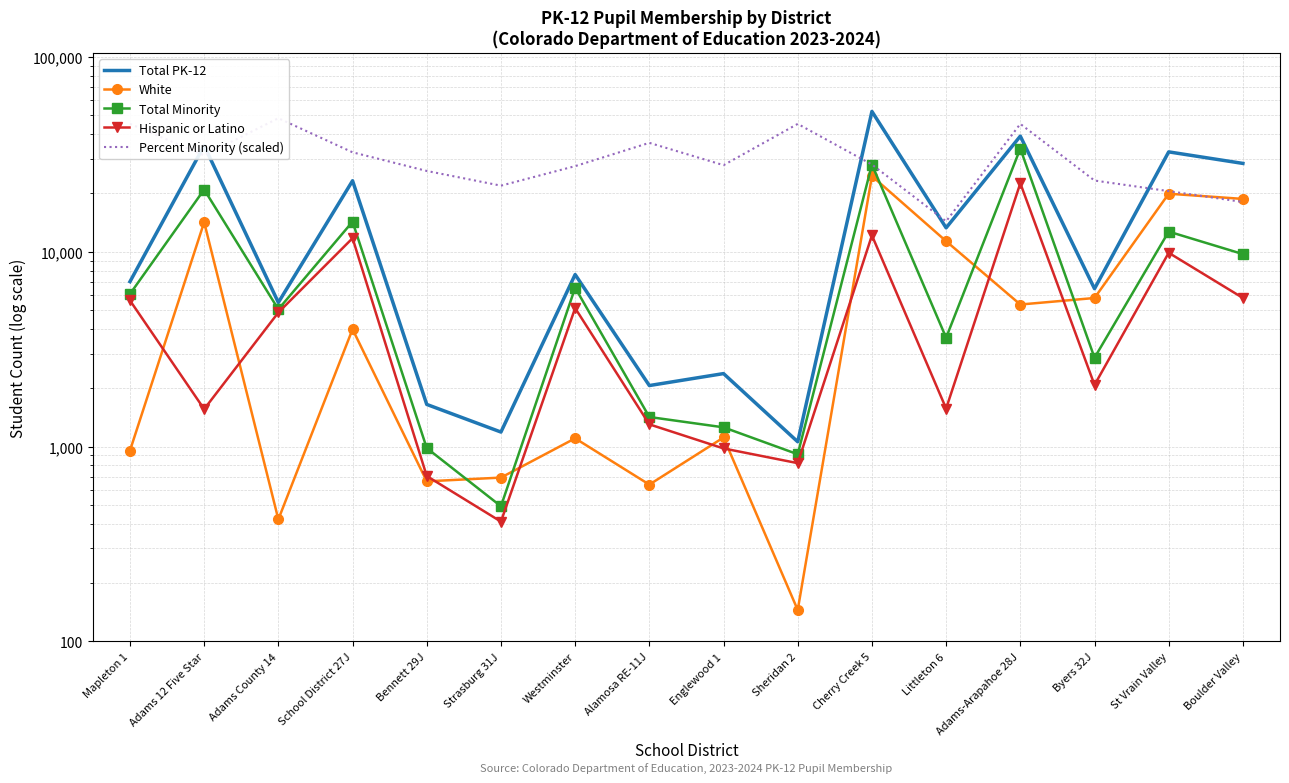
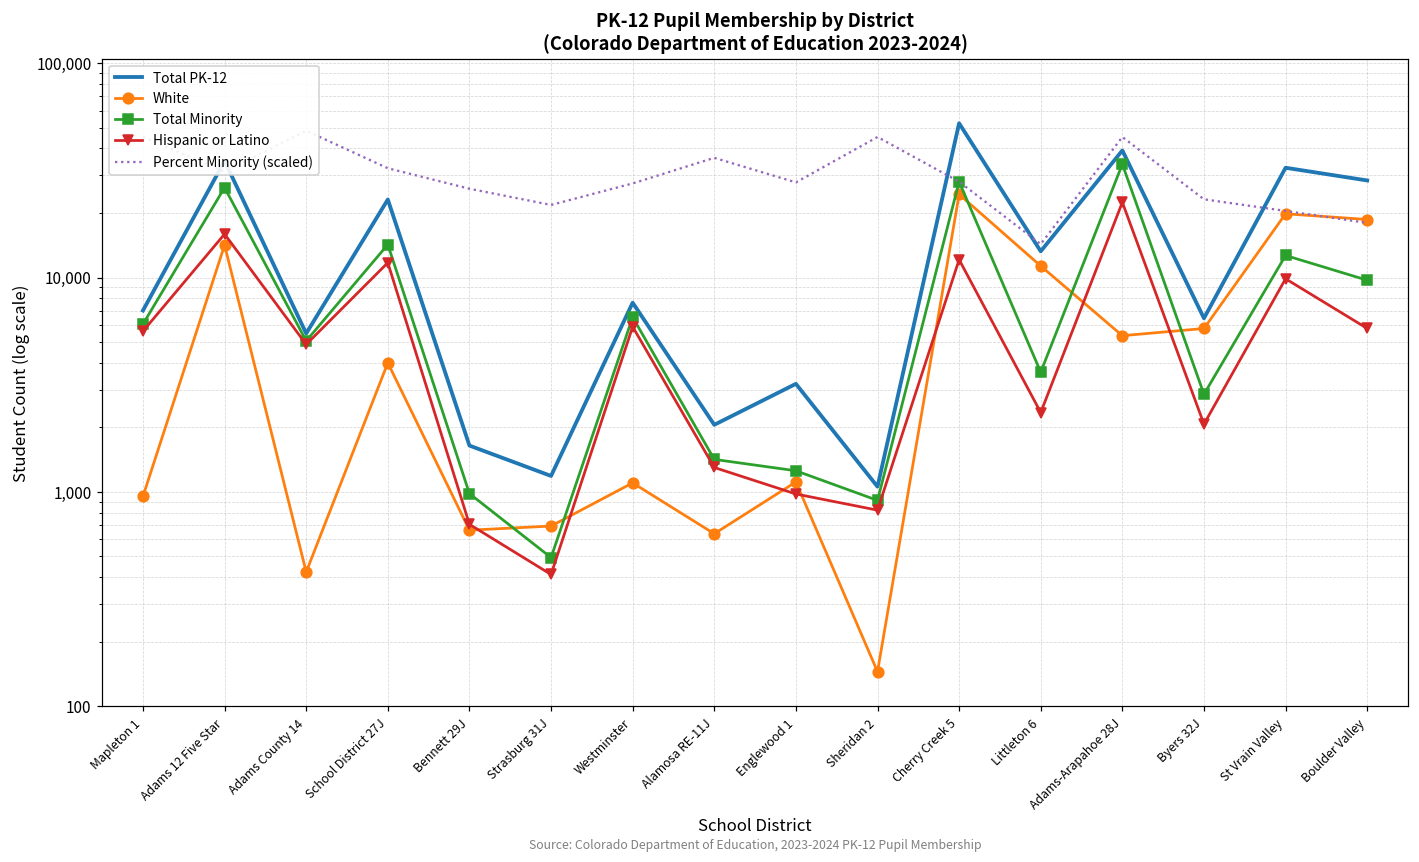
Total Minority, Adams 12 Five Star: 21,000 -> 26,000
Hispanic or Latino, Adams 12 Five Star: 1,600 -> 16,000
Hispanic or Latino, Westminster: 5,100 -> 5,900
Total PK-12, Englewood 1: 2,400 -> 3,200
Hispanic or Latino, Littleton 6: 1,600 -> 2,300
